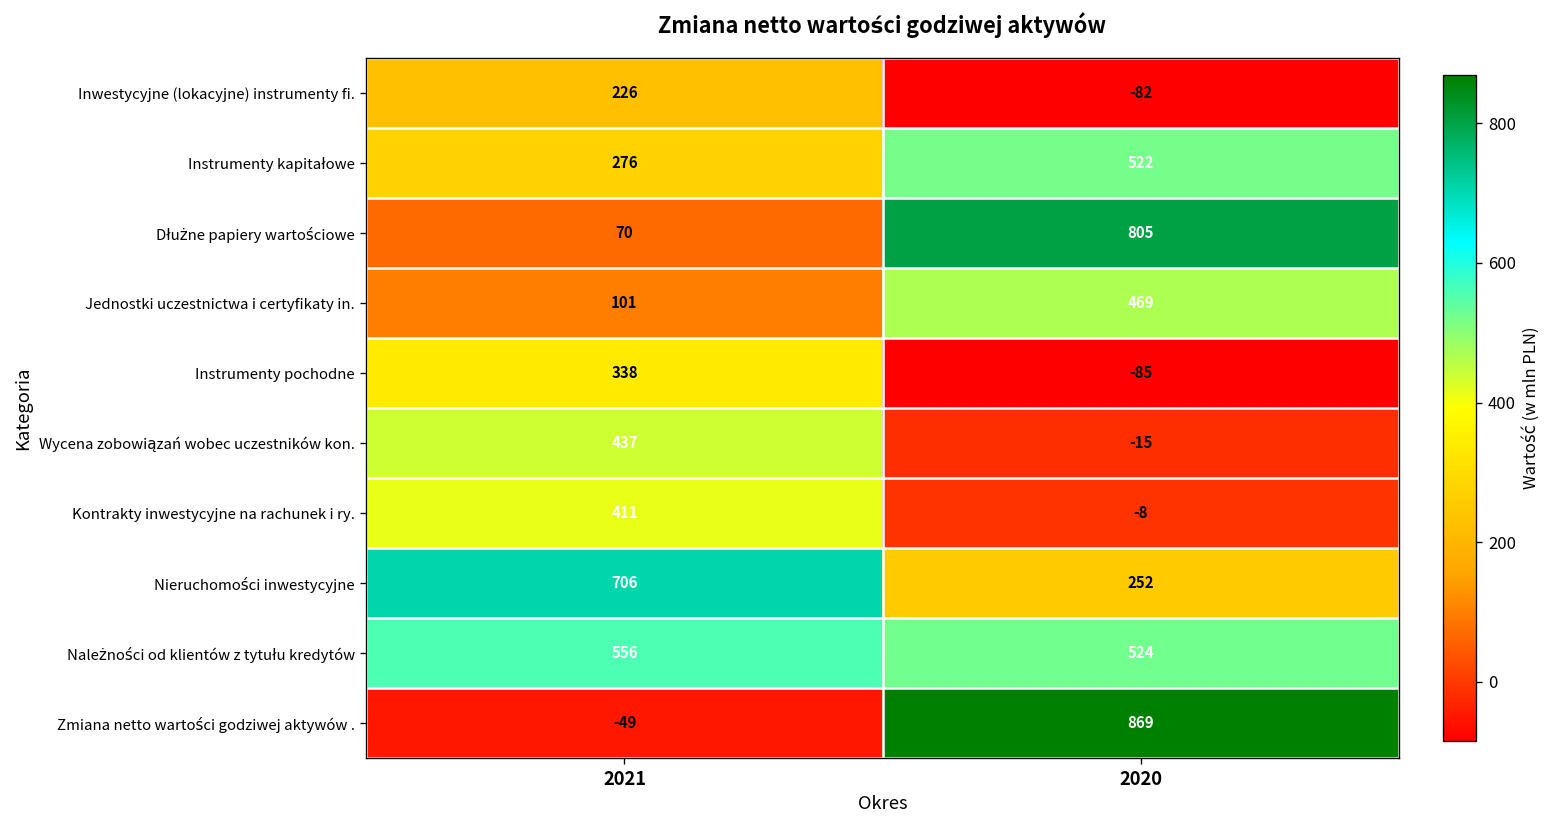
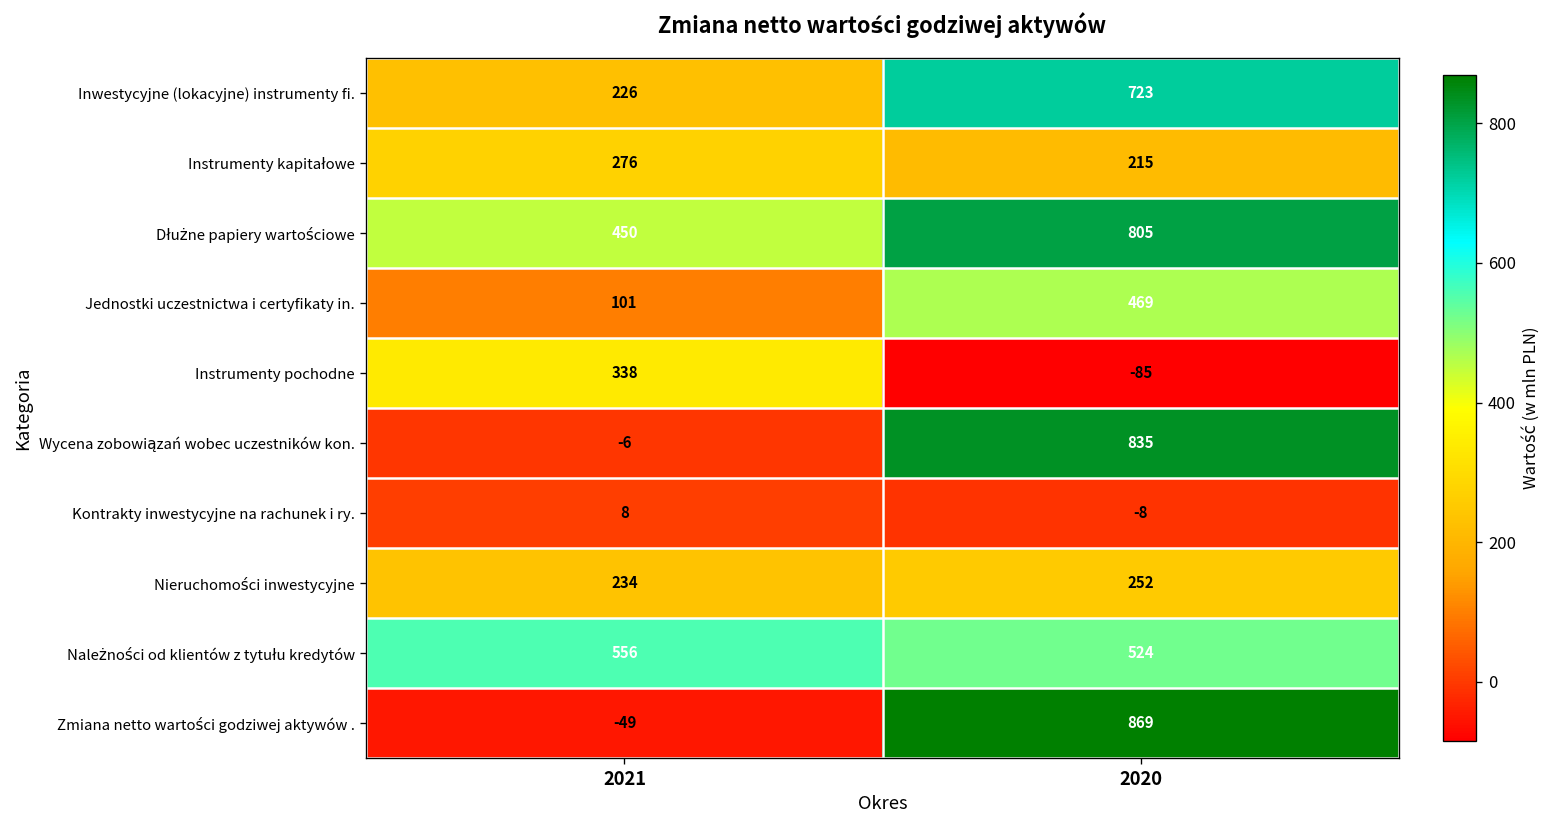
Inwestycyjne (lokacyjne) instrumenty fi., 2020: -82 -> 723
Instrumenty kapitałowe, 2020: 522 -> 215
Dłużne papiery wartościowe, 2021: 70 -> 450
Wycena zobowiązań wobec uczestników kon., 2021: 437 -> -6
Wycena zobowiązań wobec uczestników kon., 2020: -15 -> 835
Kontrakty inwestycyjne na rachunek i ry., 2021: 411 -> 8
Nieruchomości inwestycyjne, 2021: 706 -> 234
